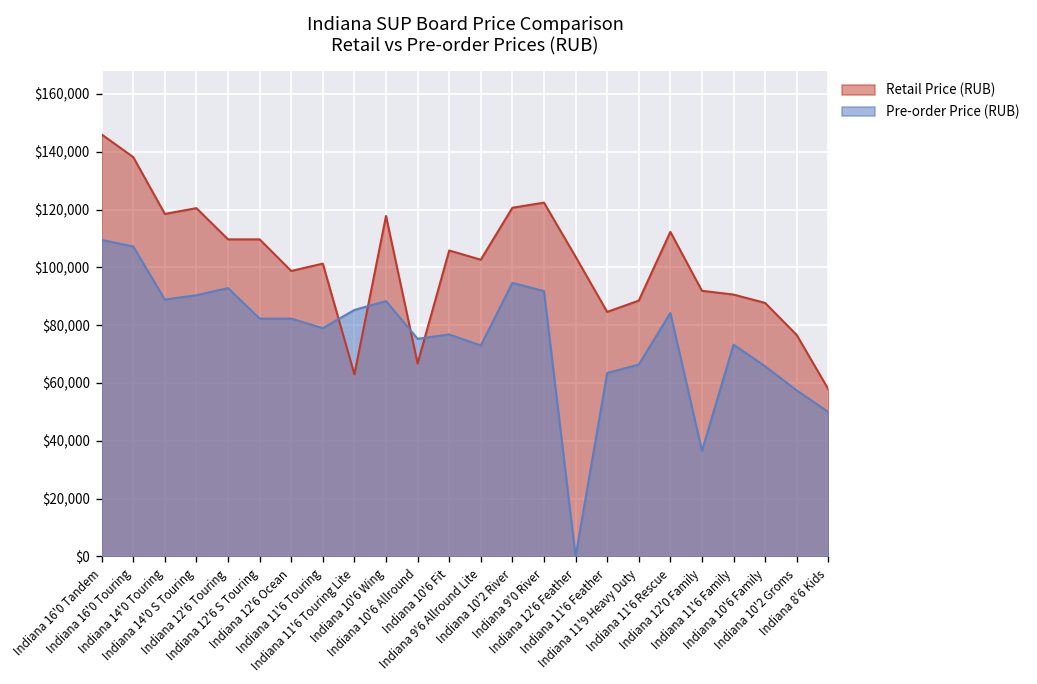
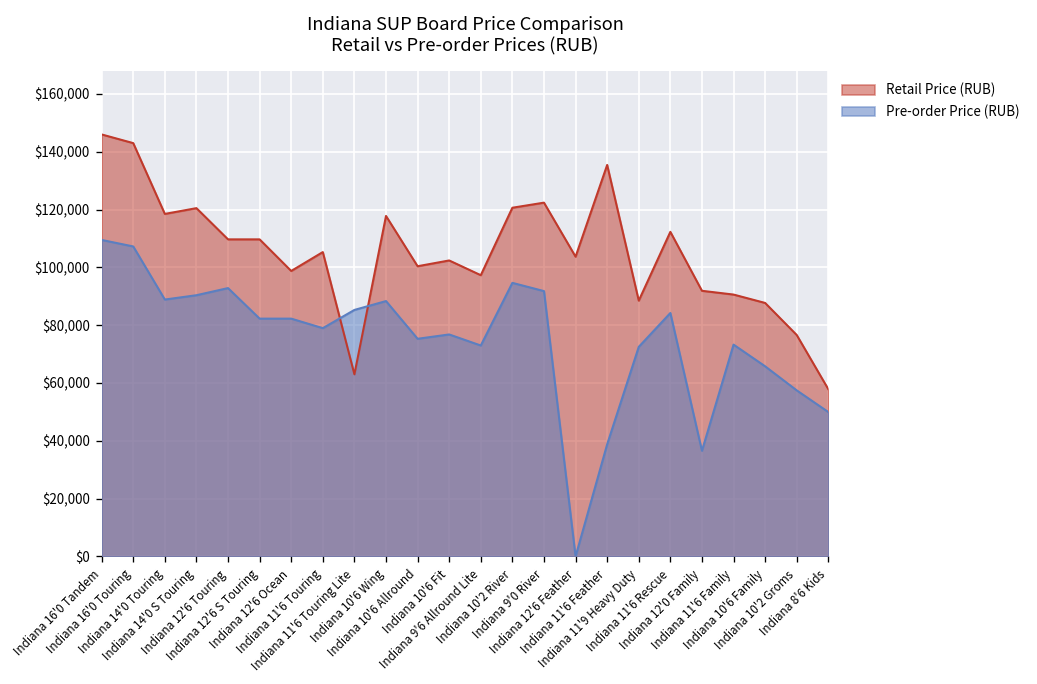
Retail Price (RUB), Indiana 16'0 Touring: $138,000 -> $143,000
Retail Price (RUB), Indiana 11'6 Touring: $101,000 -> $105,000
Retail Price (RUB), Indiana 10'6 Allround: $67,000 -> $100,000
Retail Price (RUB), Indiana 10'6 Fit: $106,000 -> $102,000
Retail Price (RUB), Indiana 9'6 Allround Lite: $103,000 -> $97,000
Retail Price (RUB), Indiana 11'6 Feather: $85,000 -> $135,000
Pre-order Price (RUB), Indiana 11'6 Feather: $63,000 -> $39,000
Pre-order Price (RUB), Indiana 11'9 Heavy Duty: $66,000 -> $73,000
